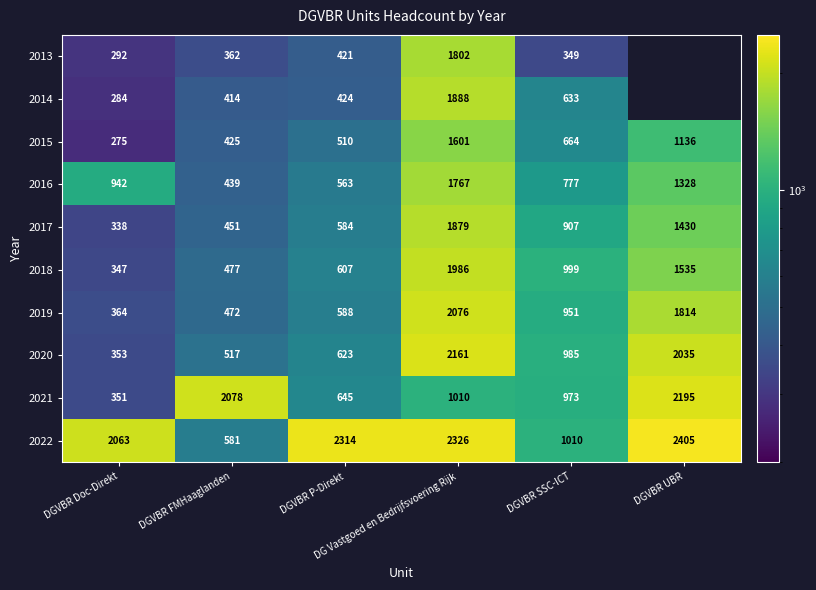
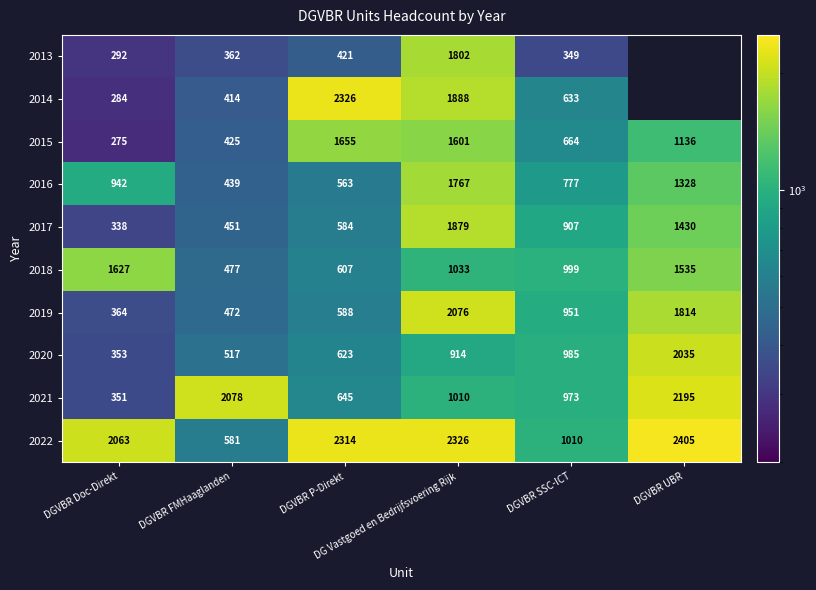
2014, DGVBR P-Direkt: 424 -> 2326
2015, DGVBR P-Direkt: 510 -> 1655
2018, DGVBR Doc-Direkt: 347 -> 1627
2018, DG Vastgoed en Bedrijfsvoering Rijk: 1986 -> 1033
2020, DG Vastgoed en Bedrijfsvoering Rijk: 2161 -> 914
